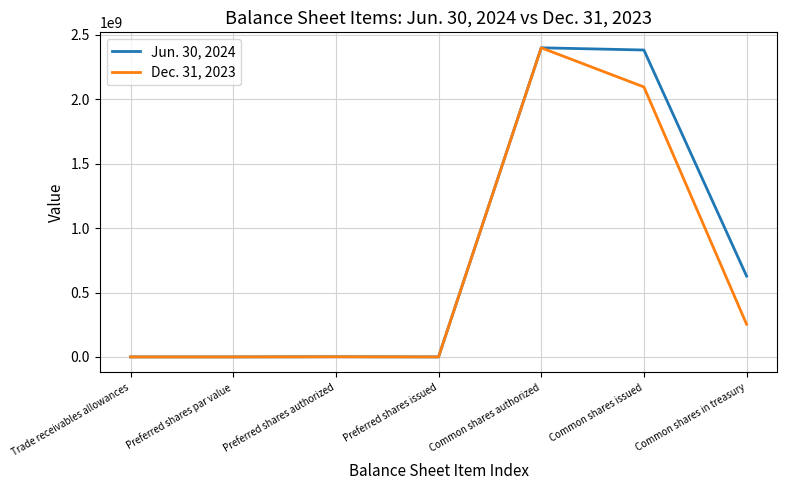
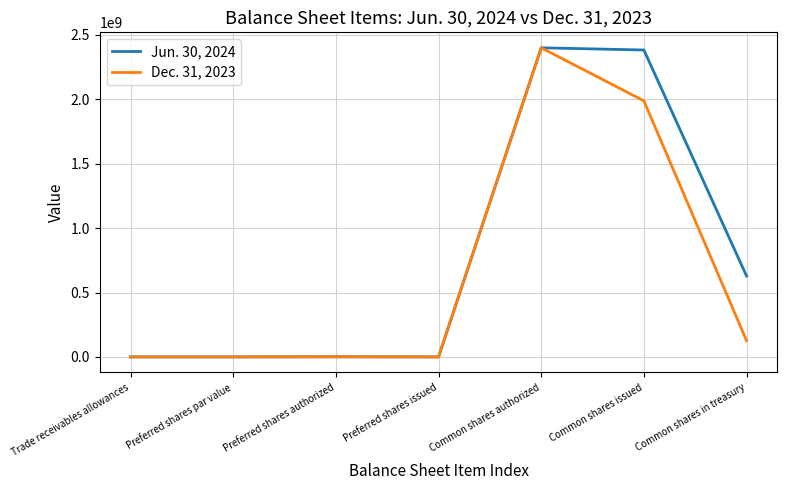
Dec. 31, 2023, Common shares issued: 2100000000 -> 1990000000
Dec. 31, 2023, Common shares in treasury: 250000000 -> 130000000
